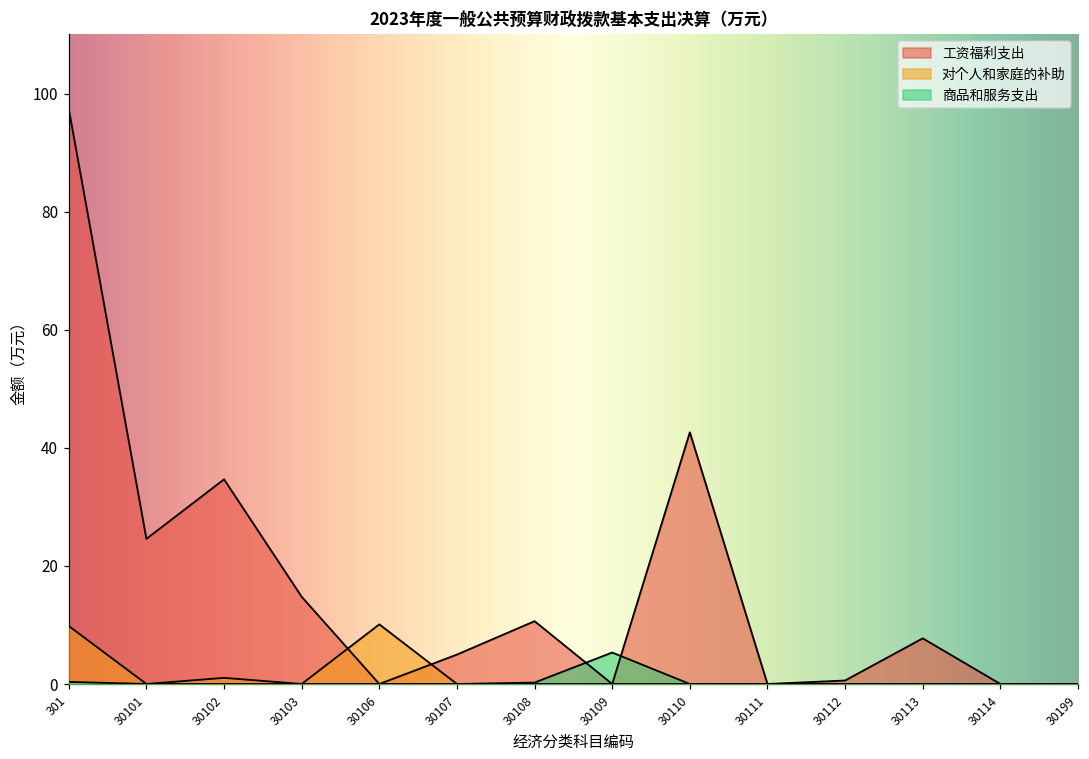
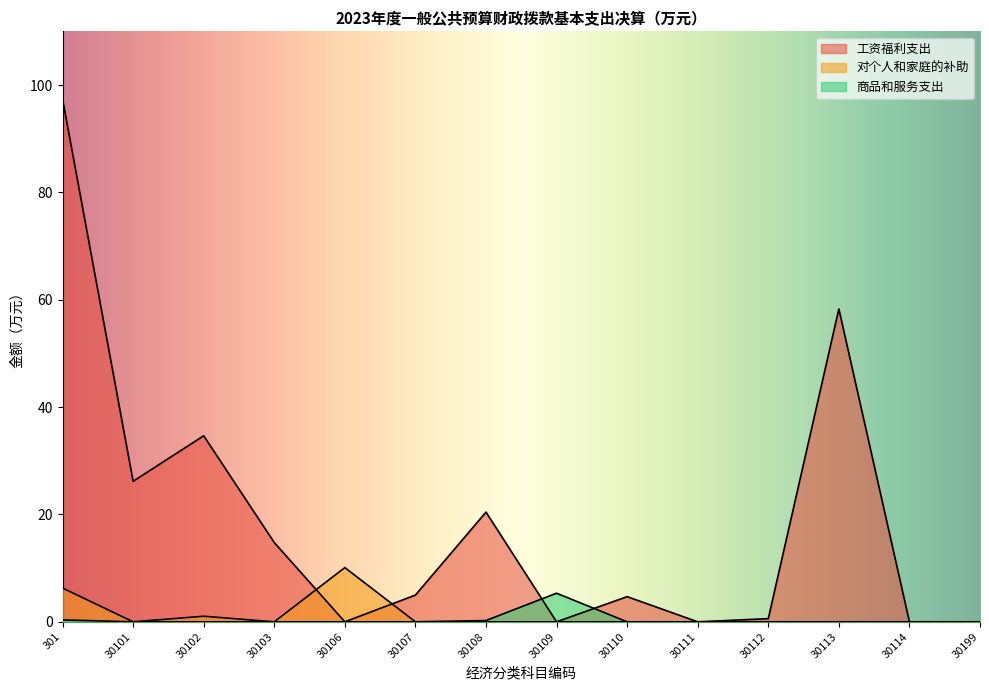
对个人和家庭的补助, 301: 10 -> 6
工资福利支出, 30101: 25 -> 26
工资福利支出, 30108: 11 -> 20
工资福利支出, 30110: 43 -> 5
工资福利支出, 30113: 8 -> 58
